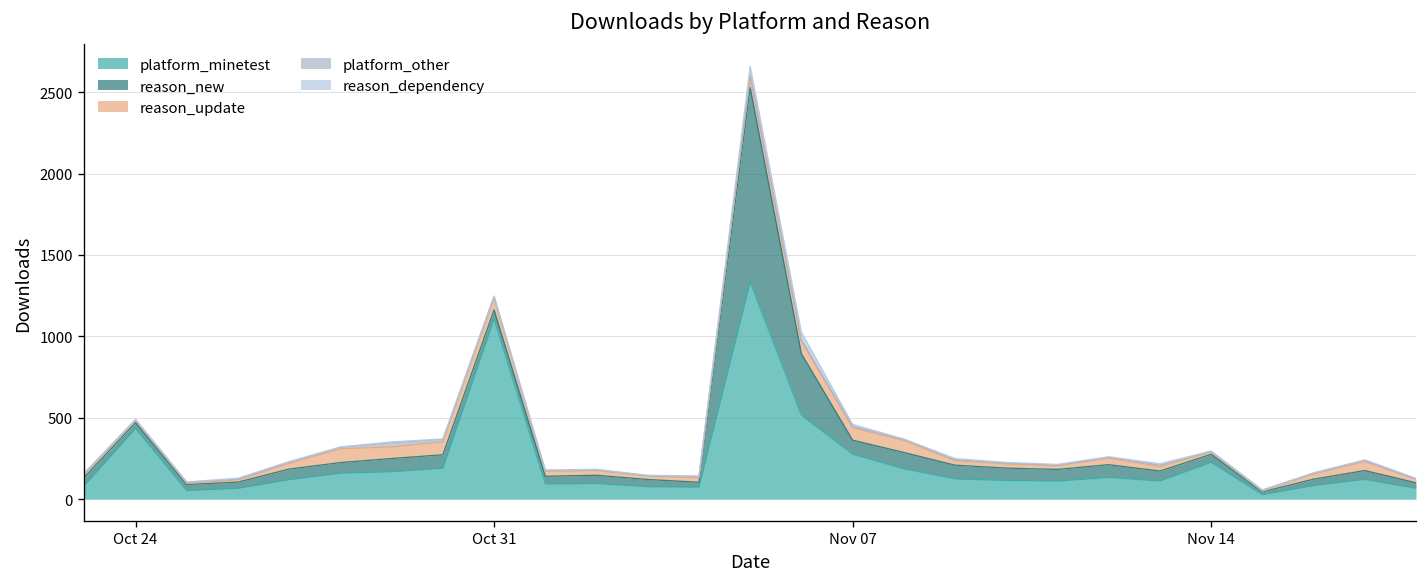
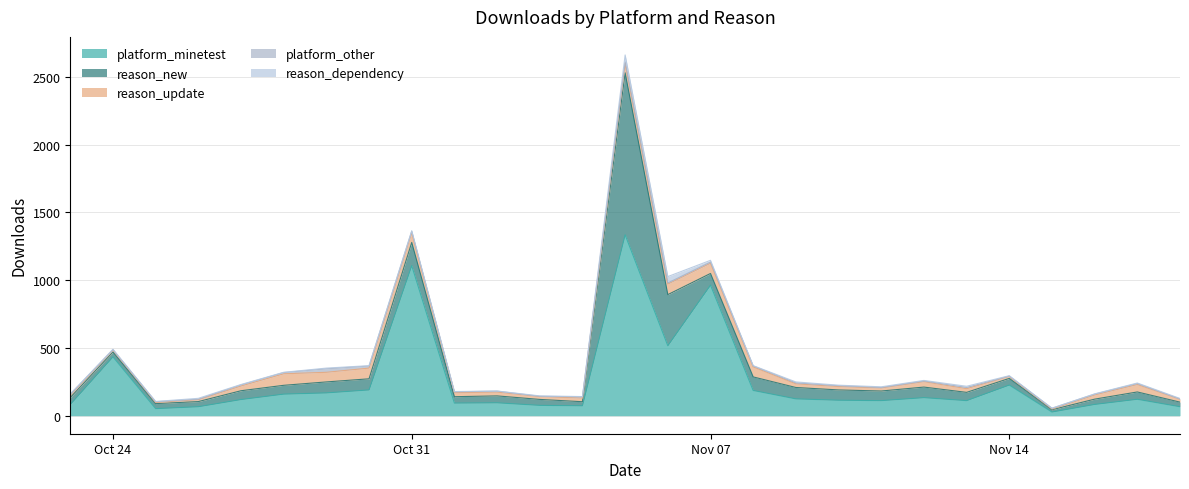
reason_new, Oct 31: 60 -> 170
platform_minetest, Nov 07: 280 -> 960
